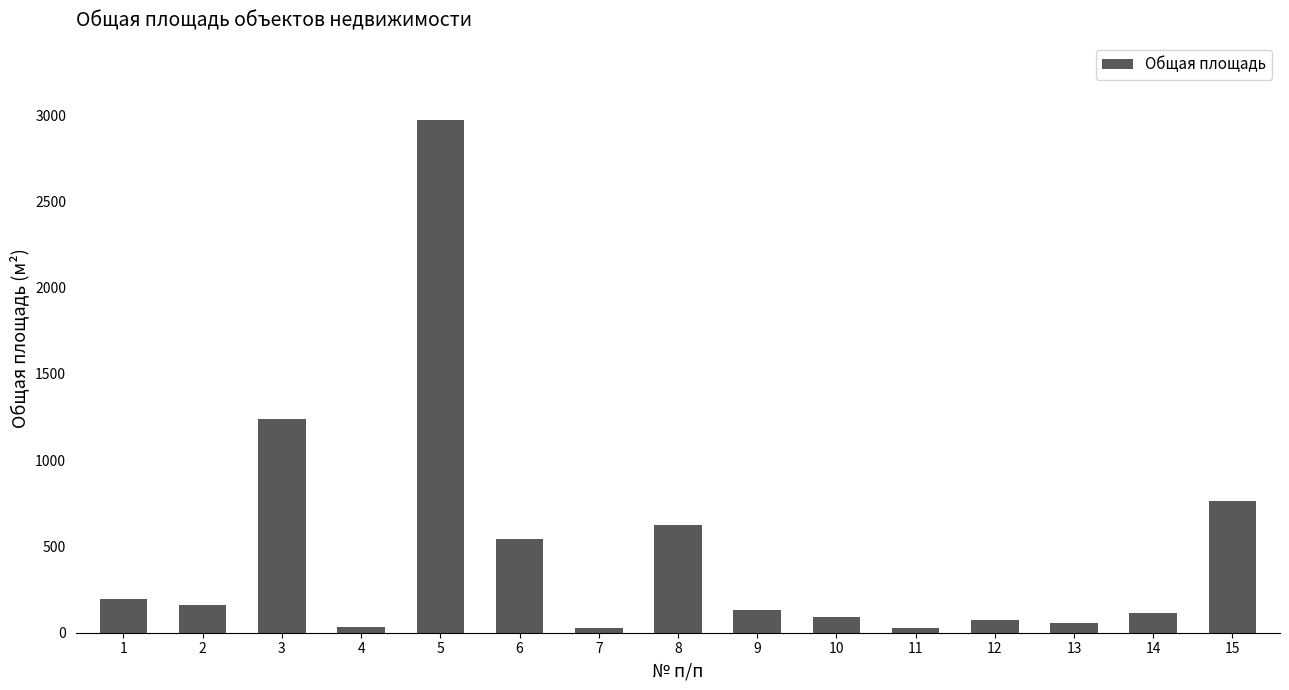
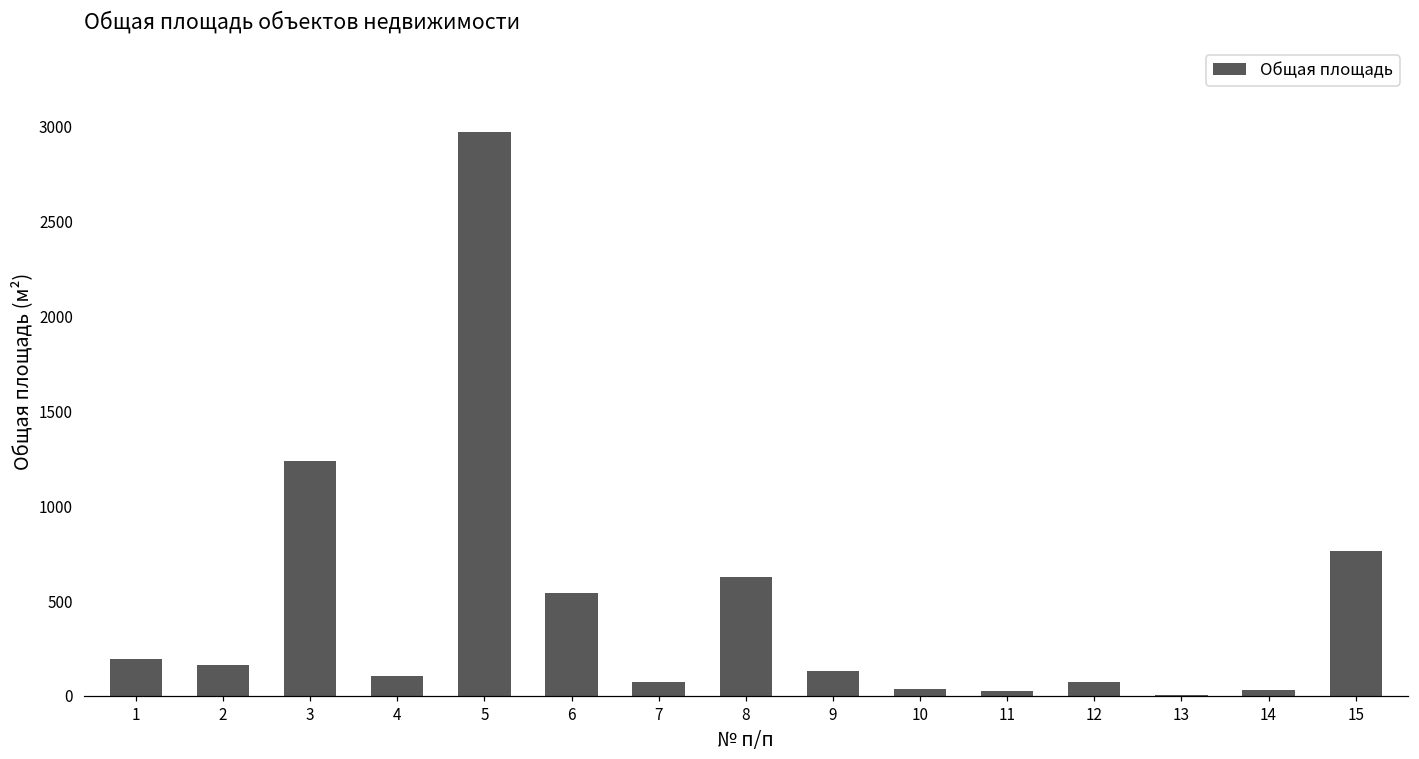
4: 40 -> 110
7: 30 -> 70
10: 90 -> 30
13: 60 -> 10
14: 110 -> 30
